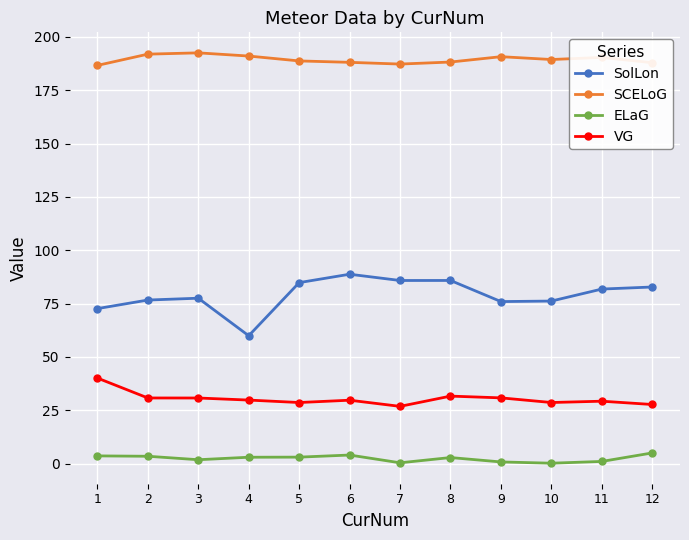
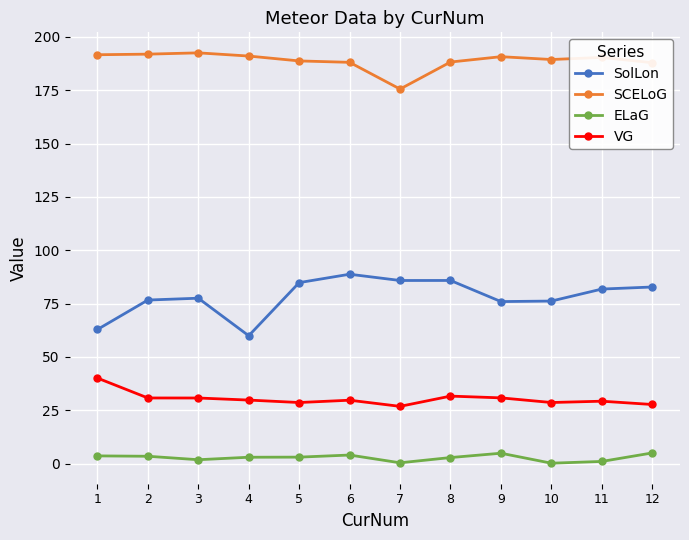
SolLon, 1: 73 -> 63
SCELoG, 1: 187 -> 192
SCELoG, 7: 187 -> 176
ELaG, 9: 1 -> 5
